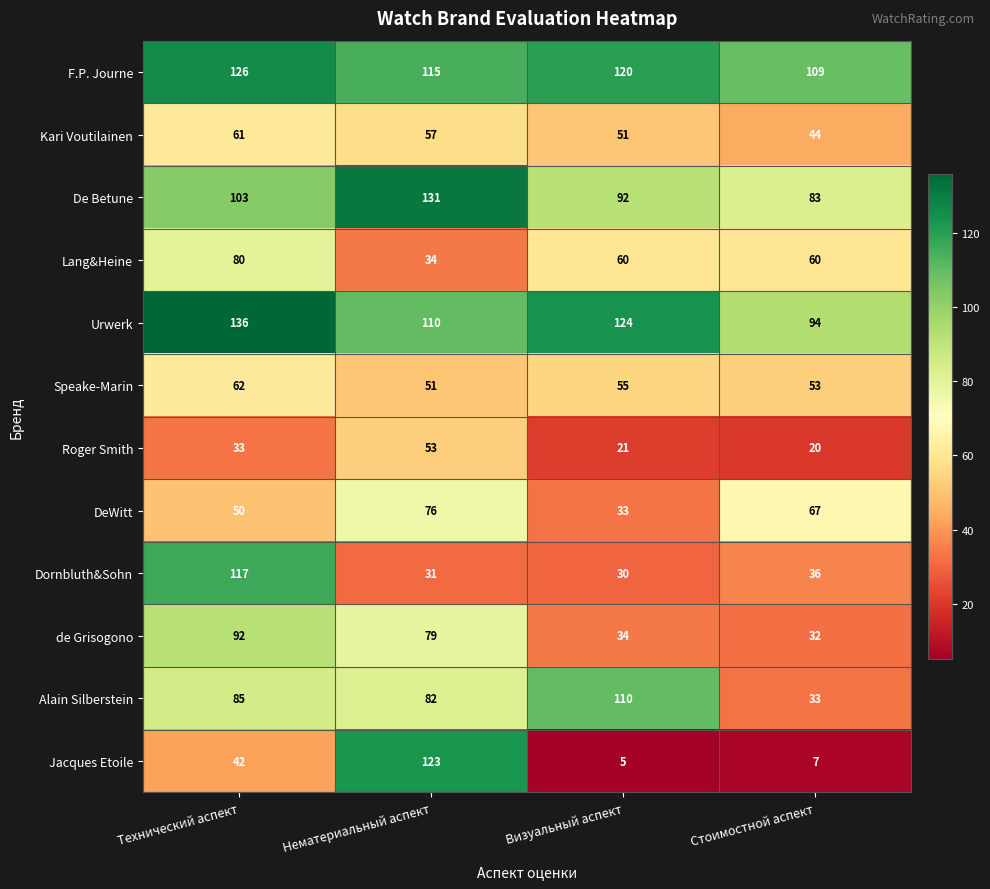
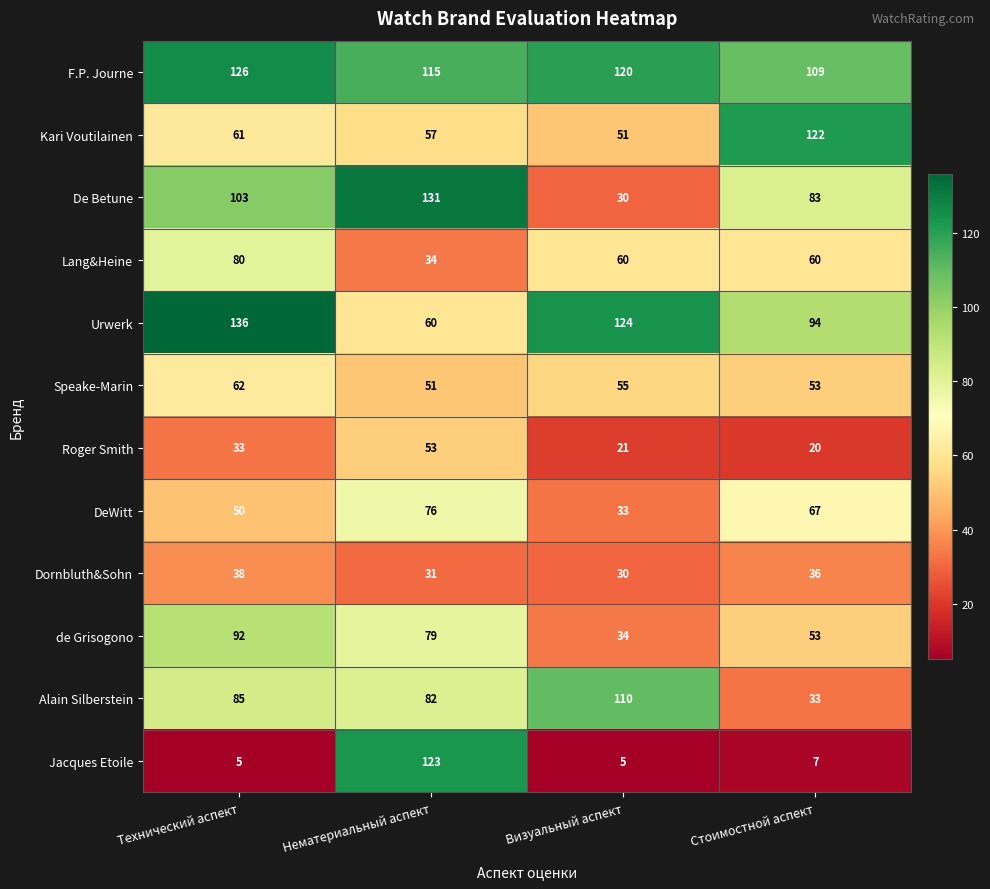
Kari Voutilainen, Стоимостной аспект: 44 -> 122
De Betune, Визуальный аспект: 92 -> 30
Urwerk, Нематериальный аспект: 110 -> 60
Dornbluth&Sohn, Технический аспект: 117 -> 38
de Grisogono, Стоимостной аспект: 32 -> 53
Jacques Etoile, Технический аспект: 42 -> 5
